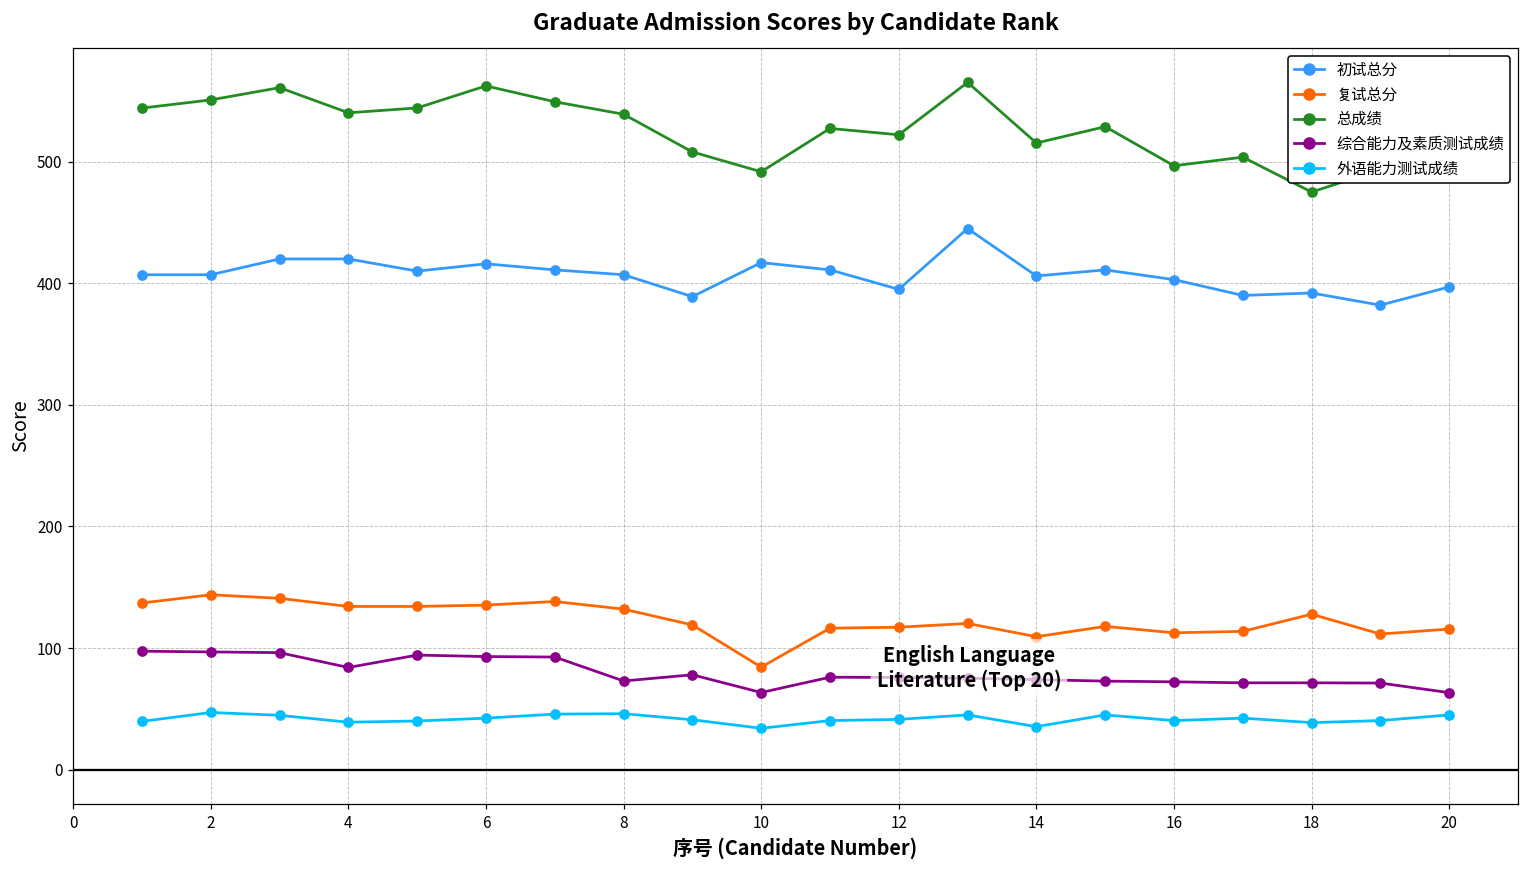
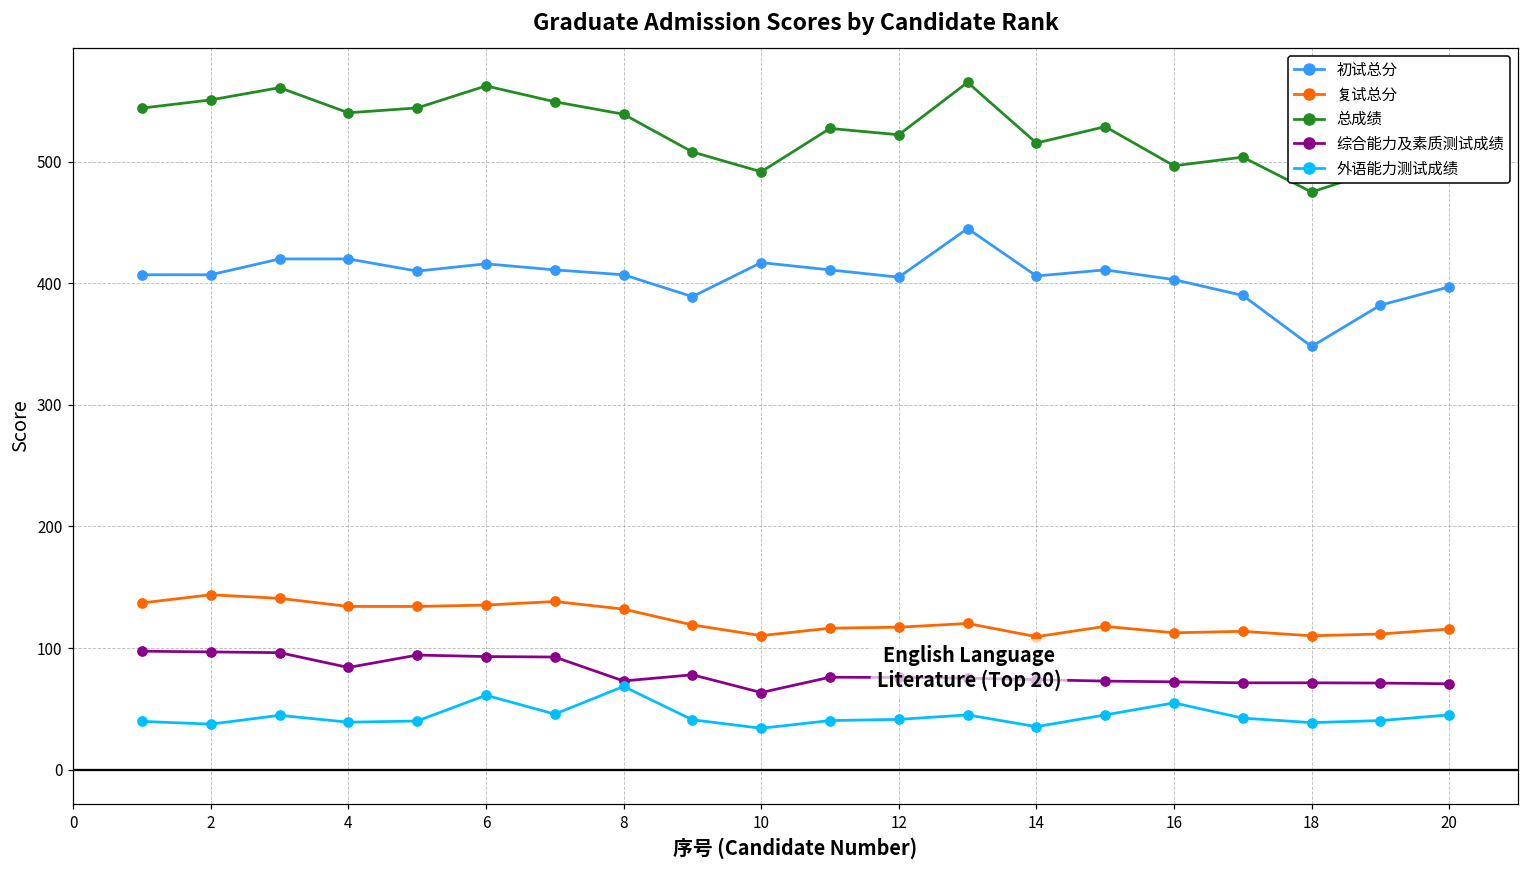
外语能力测试成绩, 2: 47 -> 37
外语能力测试成绩, 6: 42 -> 61
外语能力测试成绩, 8: 46 -> 68
复试总分, 10: 84 -> 110
初试总分, 12: 395 -> 405
外语能力测试成绩, 16: 40 -> 55
初试总分, 18: 392 -> 348
复试总分, 18: 128 -> 110
综合能力及素质测试成绩, 20: 63 -> 71
